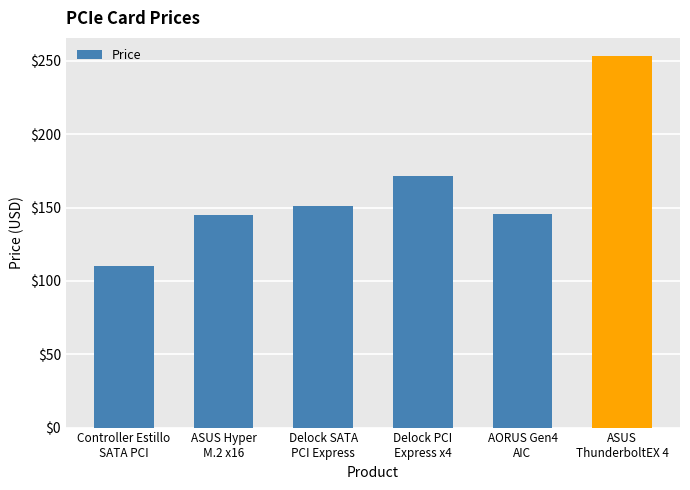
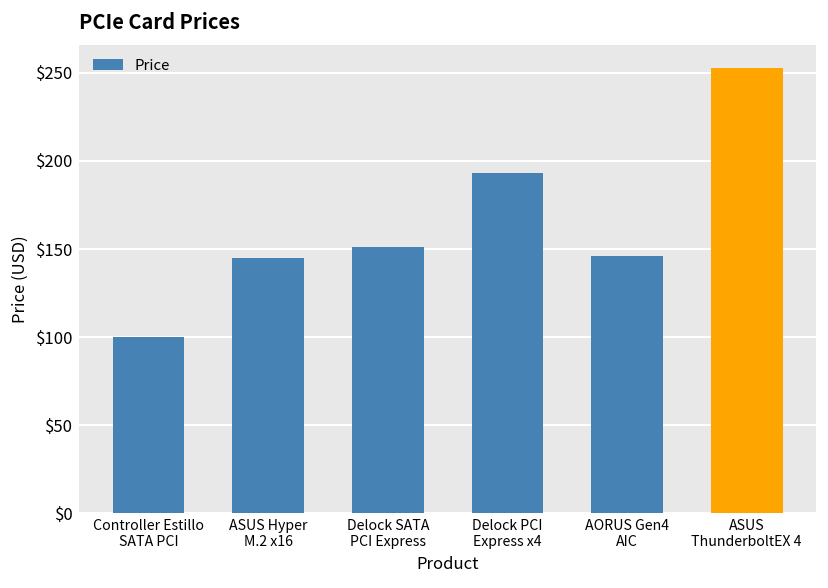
Controller Estillo SATA PCI: $110 -> $100
Delock PCI Express x4: $172 -> $193
